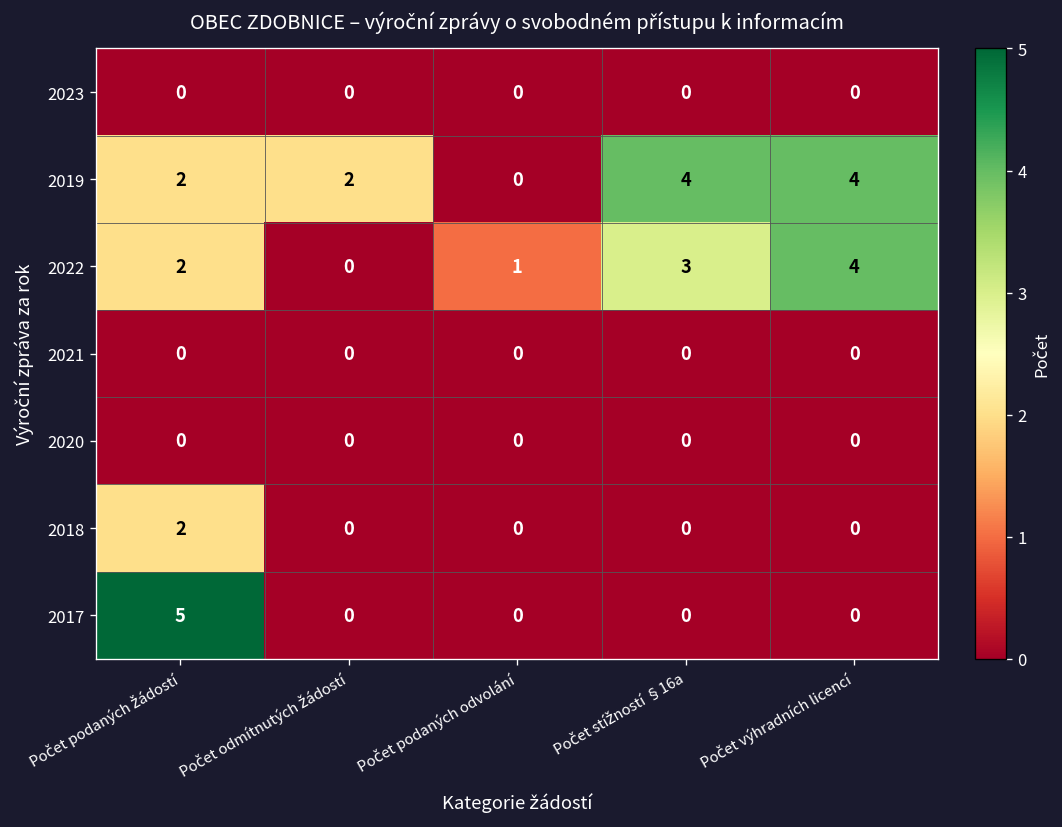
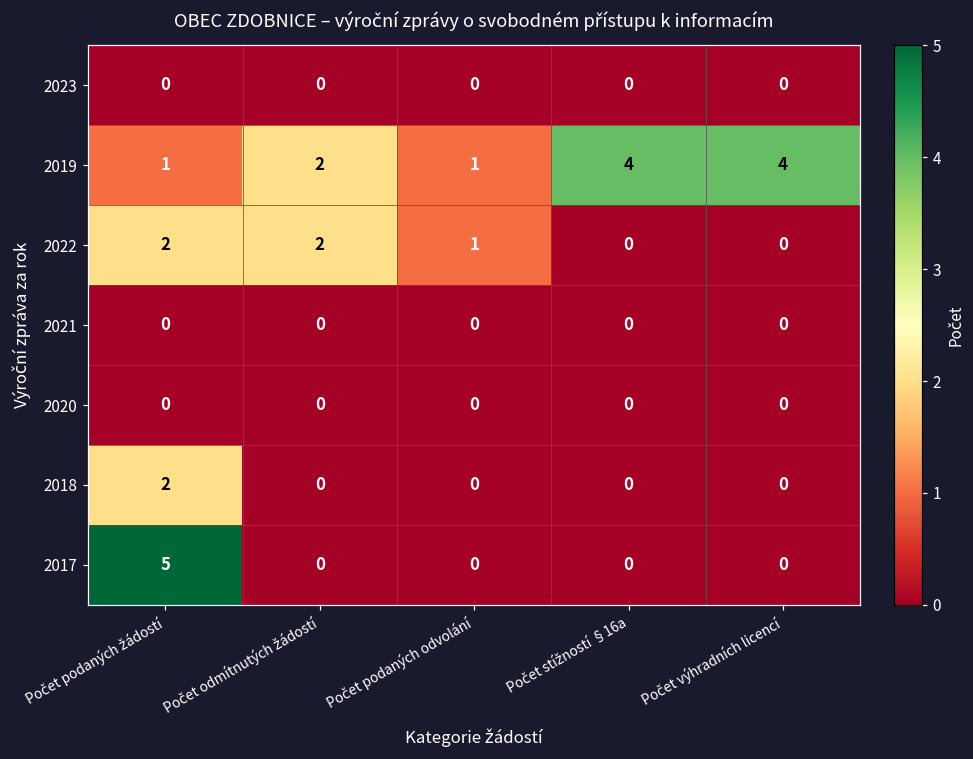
2019, Počet podaných žádostí: 2 -> 1
2019, Počet podaných odvolání: 0 -> 1
2022, Počet odmítnutých žádostí: 0 -> 2
2022, Počet stížností §16a: 3 -> 0
2022, Počet výhradních licencí: 4 -> 0
